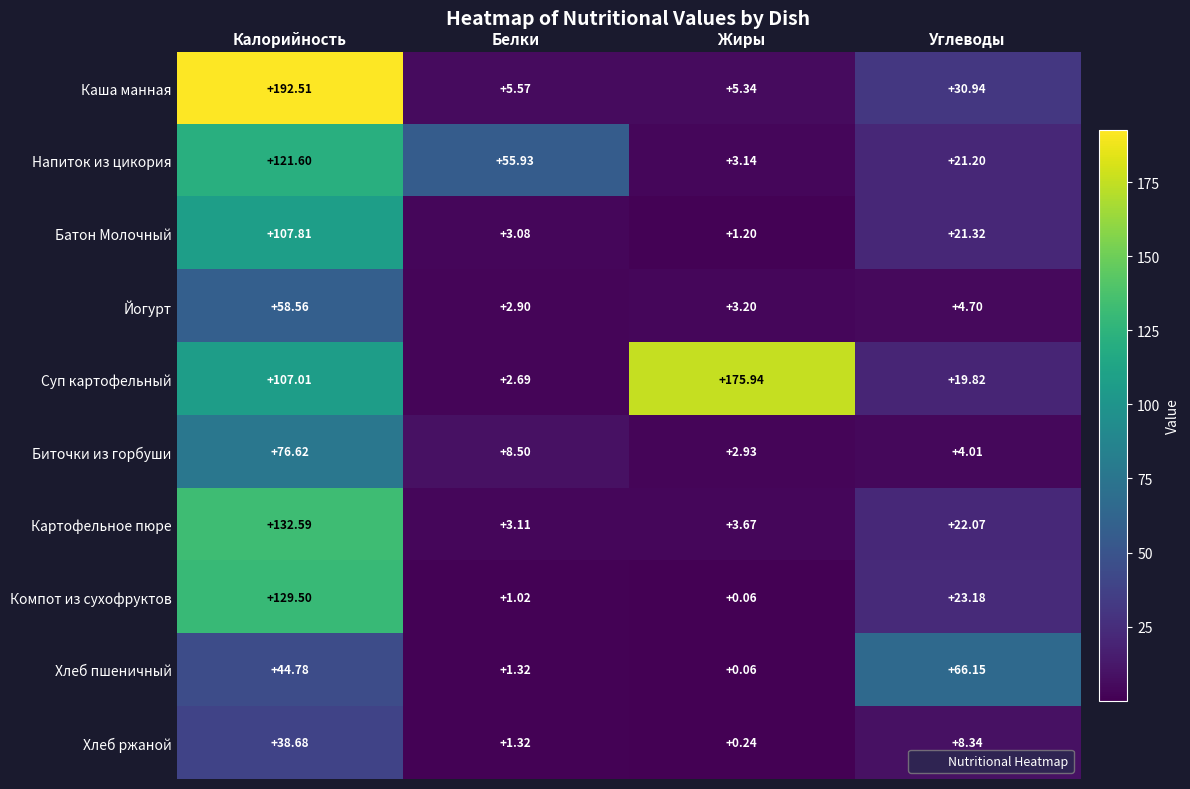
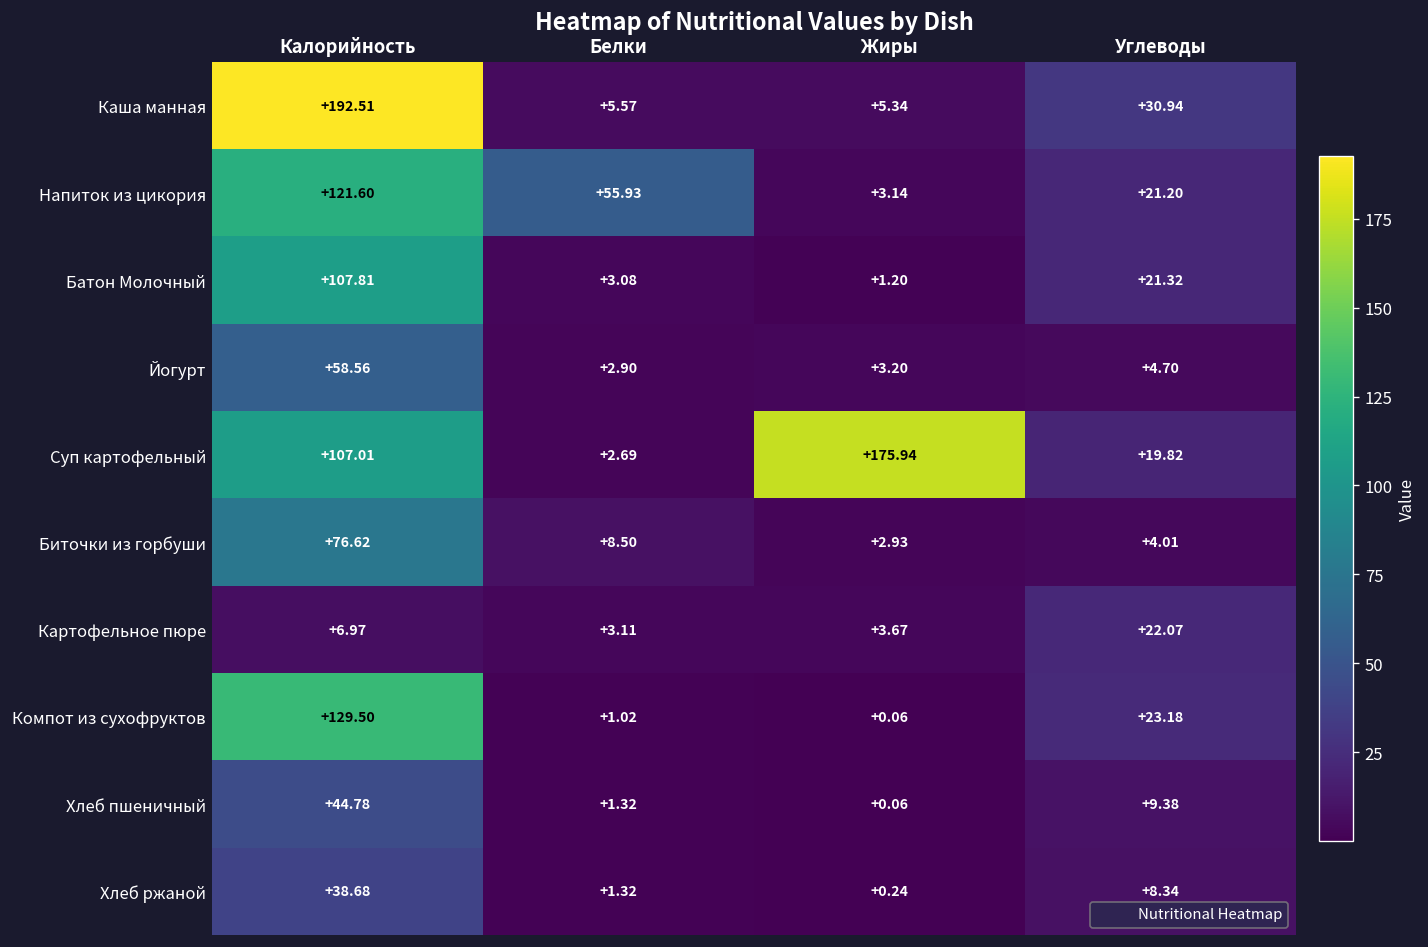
Картофельное пюре, Калорийность: +132.59 -> +6.97
Хлеб пшеничный, Углеводы: +66.15 -> +9.38
